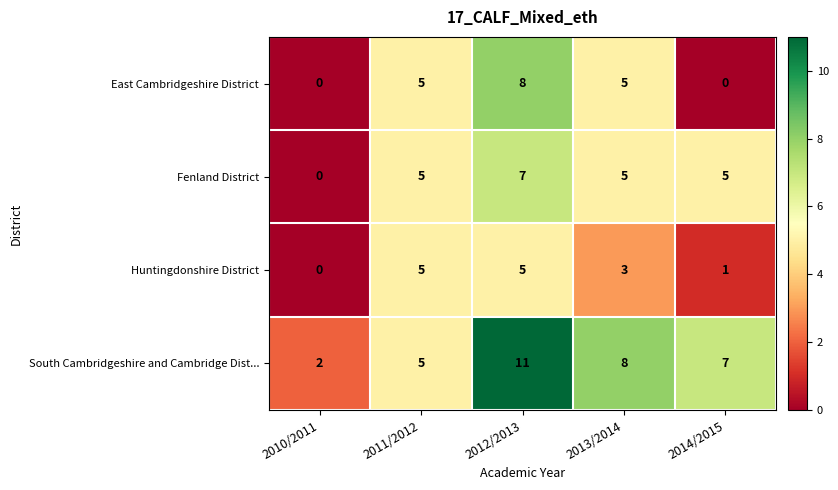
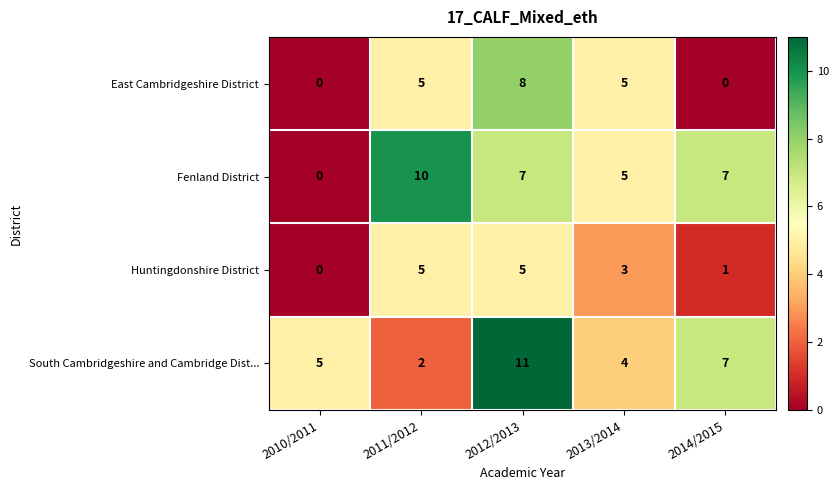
Fenland District, 2011/2012: 5 -> 10
Fenland District, 2014/2015: 5 -> 7
South Cambridgeshire and Cambridge Dist..., 2010/2011: 2 -> 5
South Cambridgeshire and Cambridge Dist..., 2011/2012: 5 -> 2
South Cambridgeshire and Cambridge Dist..., 2013/2014: 8 -> 4
